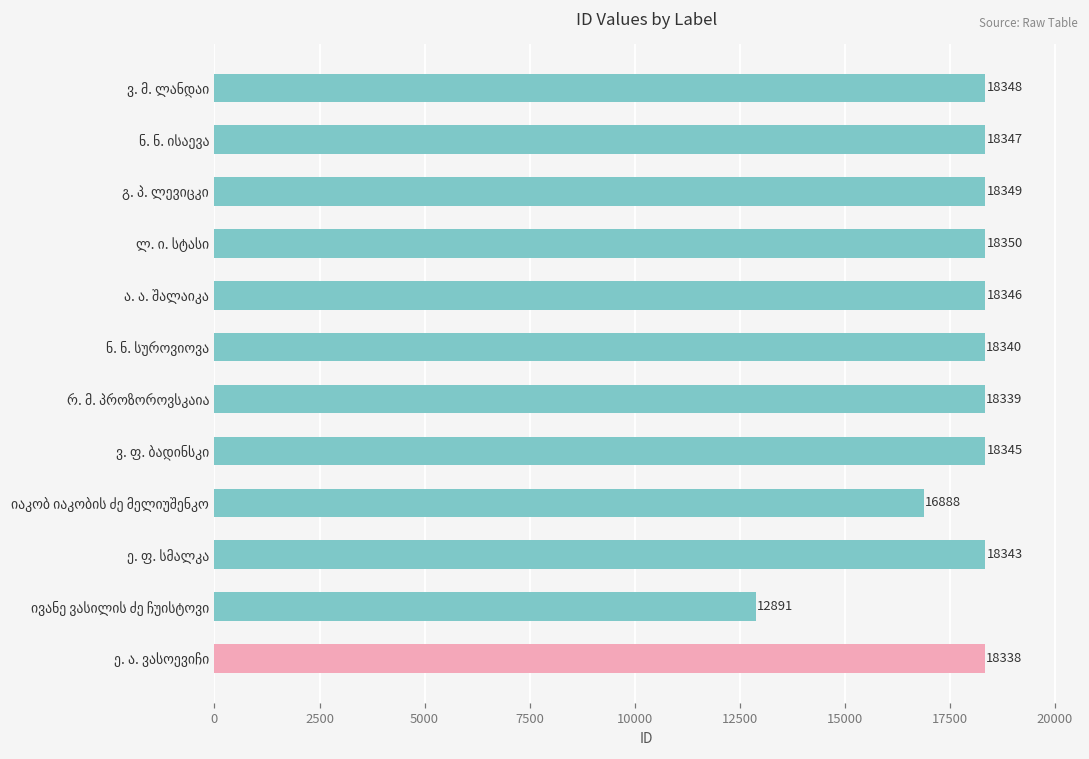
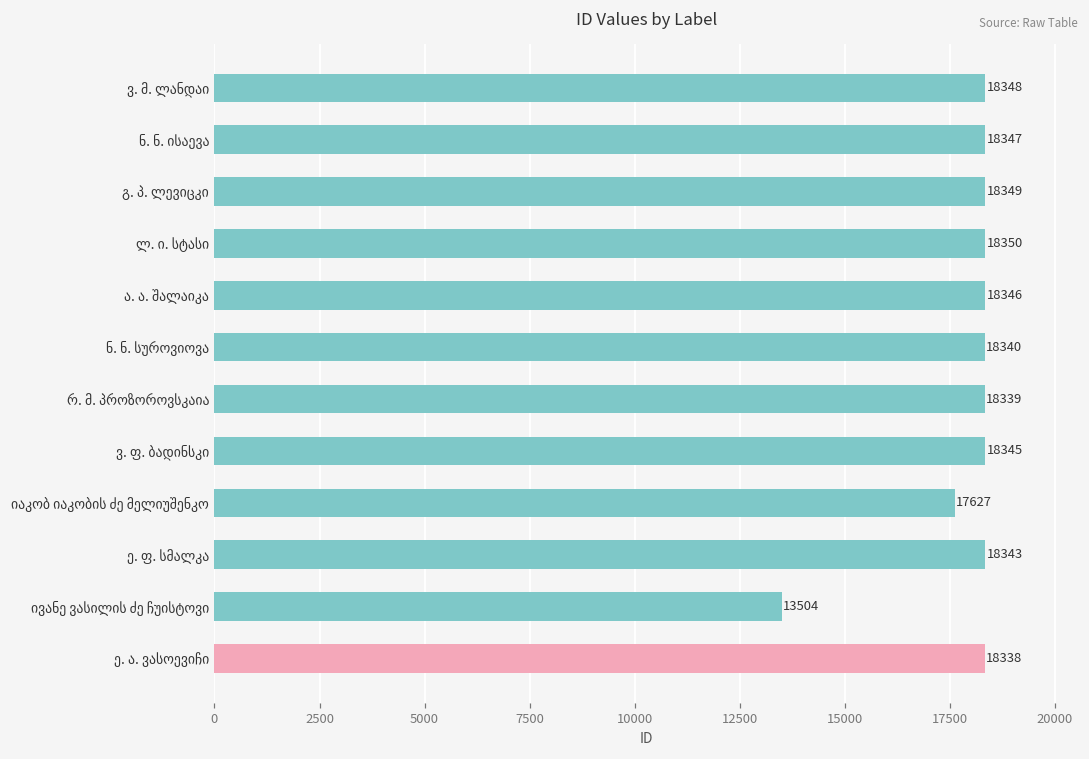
იაკობ იაკობის ძე მელიუშენკო: 16888 -> 17627
ივანე ვასილის ძე ჩუისტოვი: 12891 -> 13504
